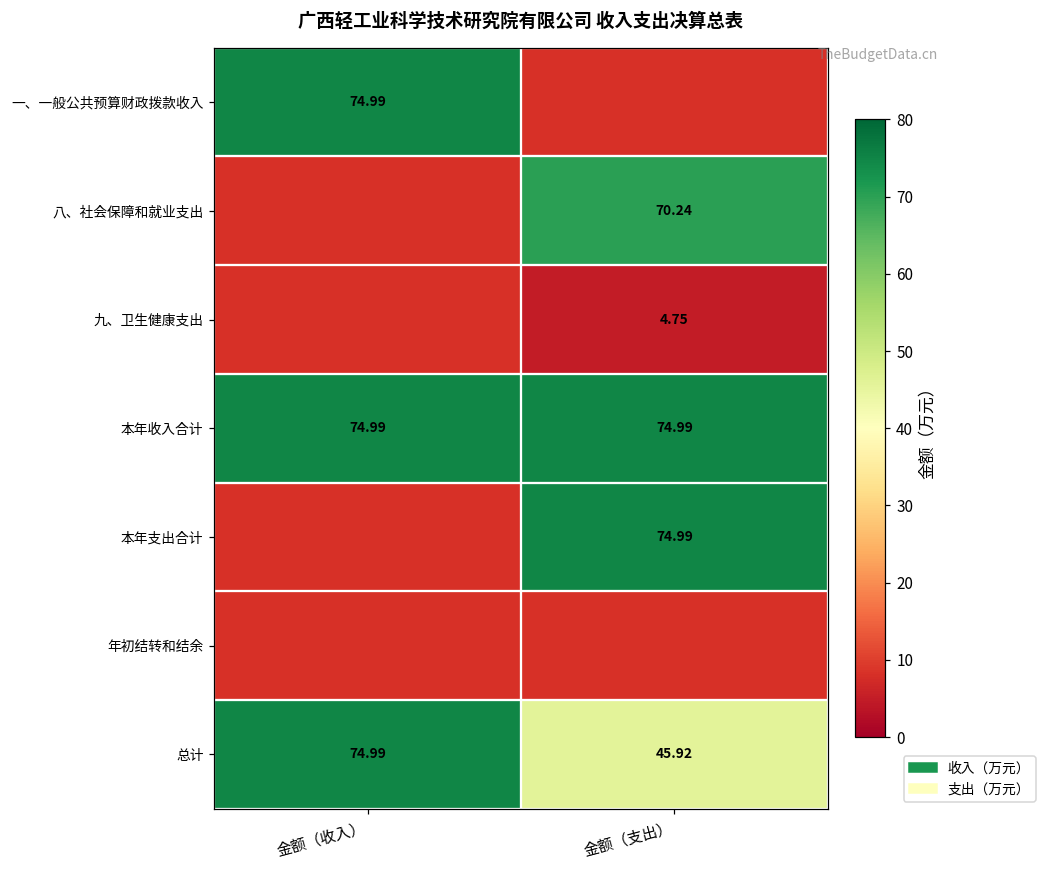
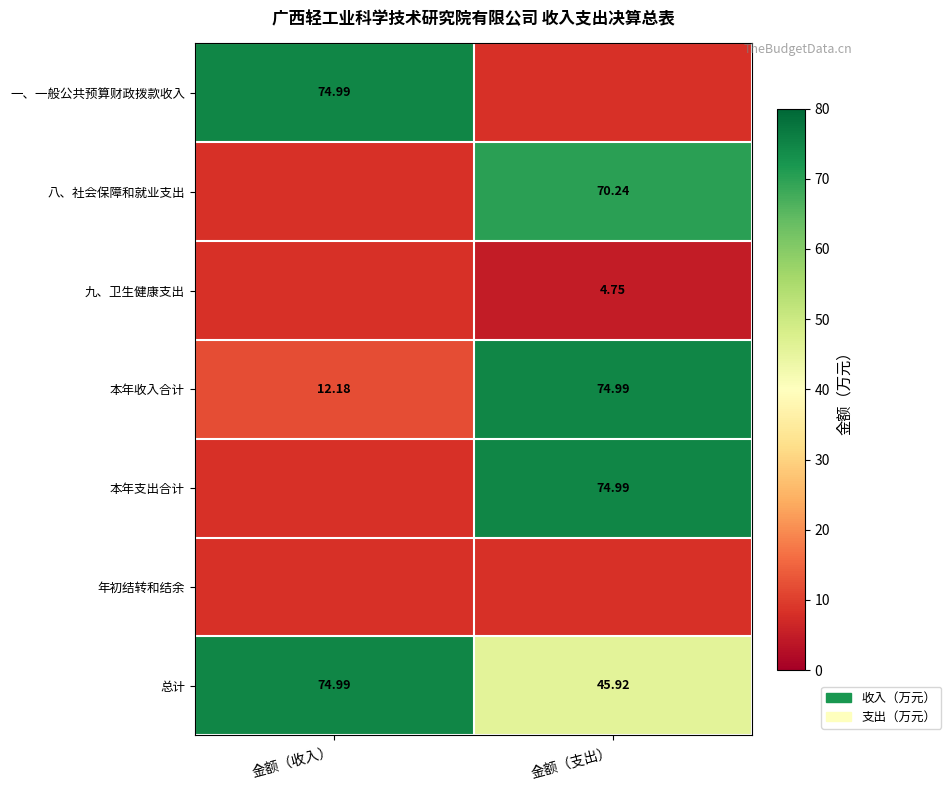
本年收入合计, 金额（收入）: 74.99 -> 12.18
